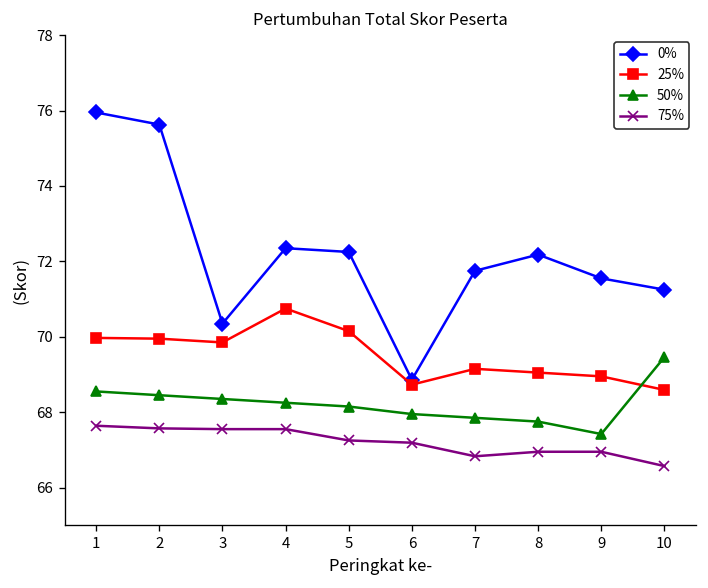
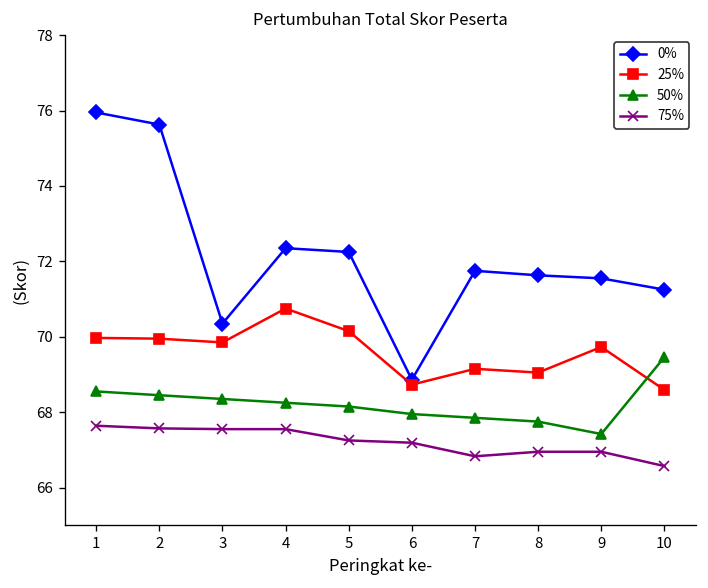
0%, 8: 72.2 -> 71.6
25%, 9: 69.0 -> 69.7
